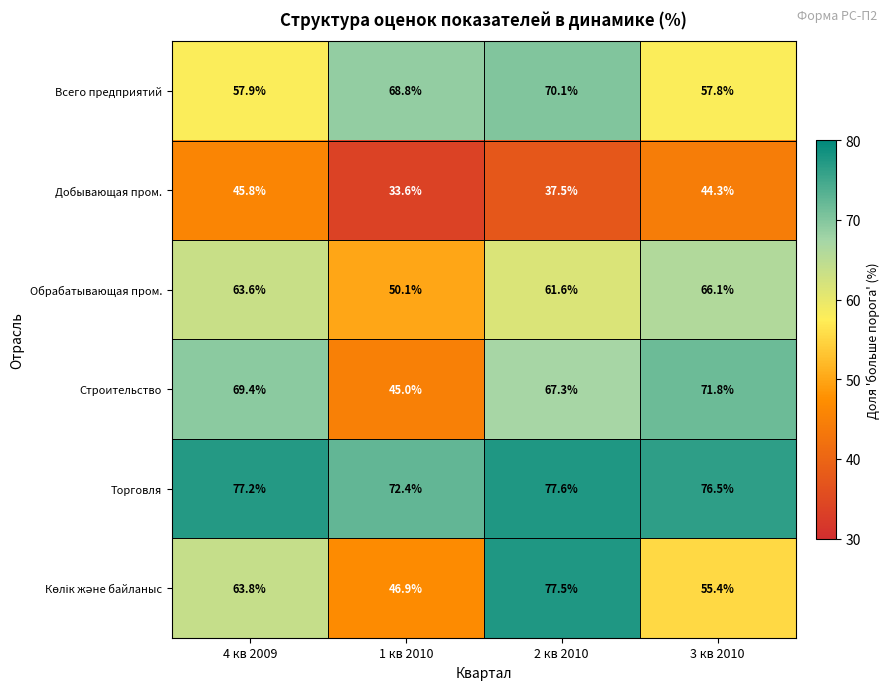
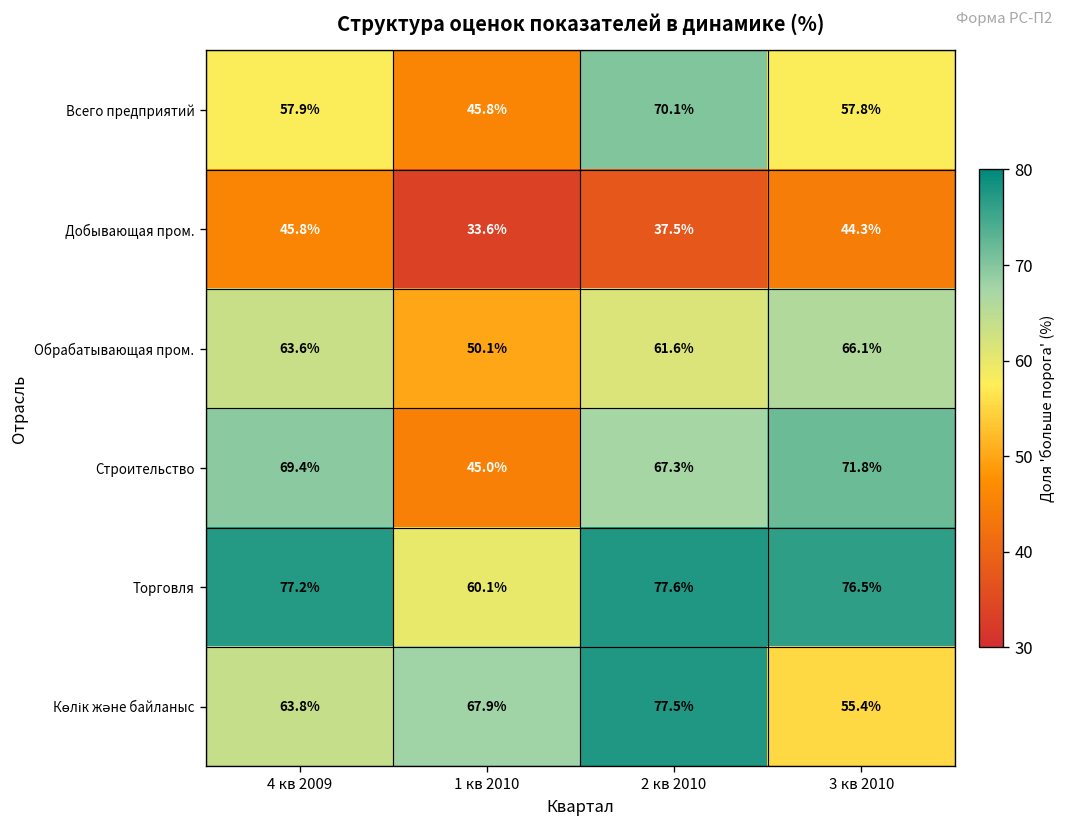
Всего предприятий, 1 кв 2010: 68.8% -> 45.8%
Торговля, 1 кв 2010: 72.4% -> 60.1%
Көлік және байланыс, 1 кв 2010: 46.9% -> 67.9%
